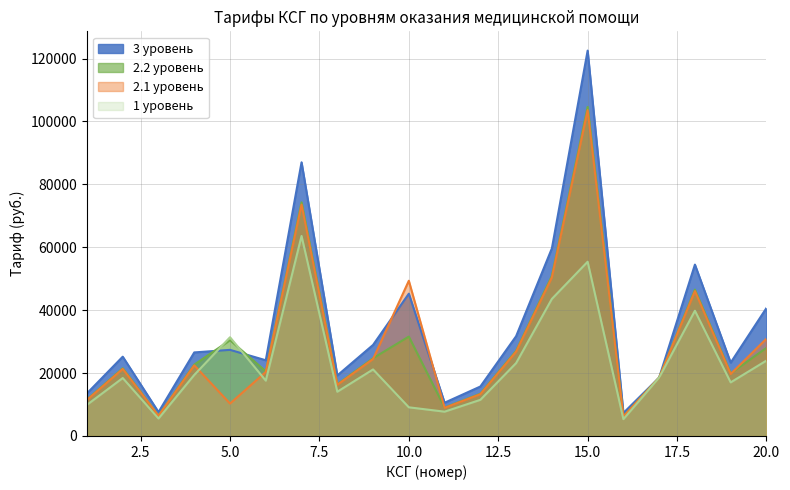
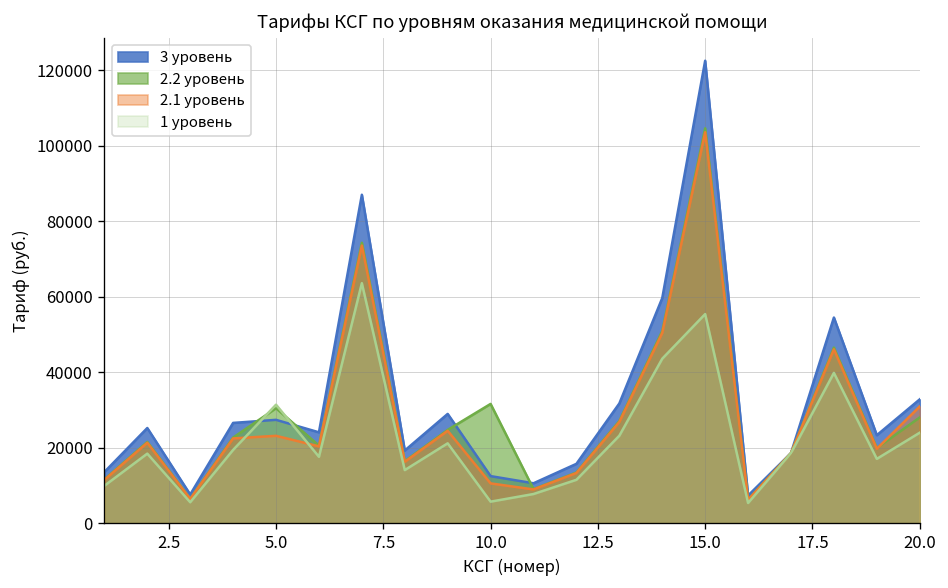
2.1 уровень, 5.0: 10000 -> 23000
3 уровень, 10.0: 45000 -> 12000
2.1 уровень, 10.0: 49000 -> 11000
1 уровень, 10.0: 9000 -> 6000
3 уровень, 20.0: 41000 -> 33000
